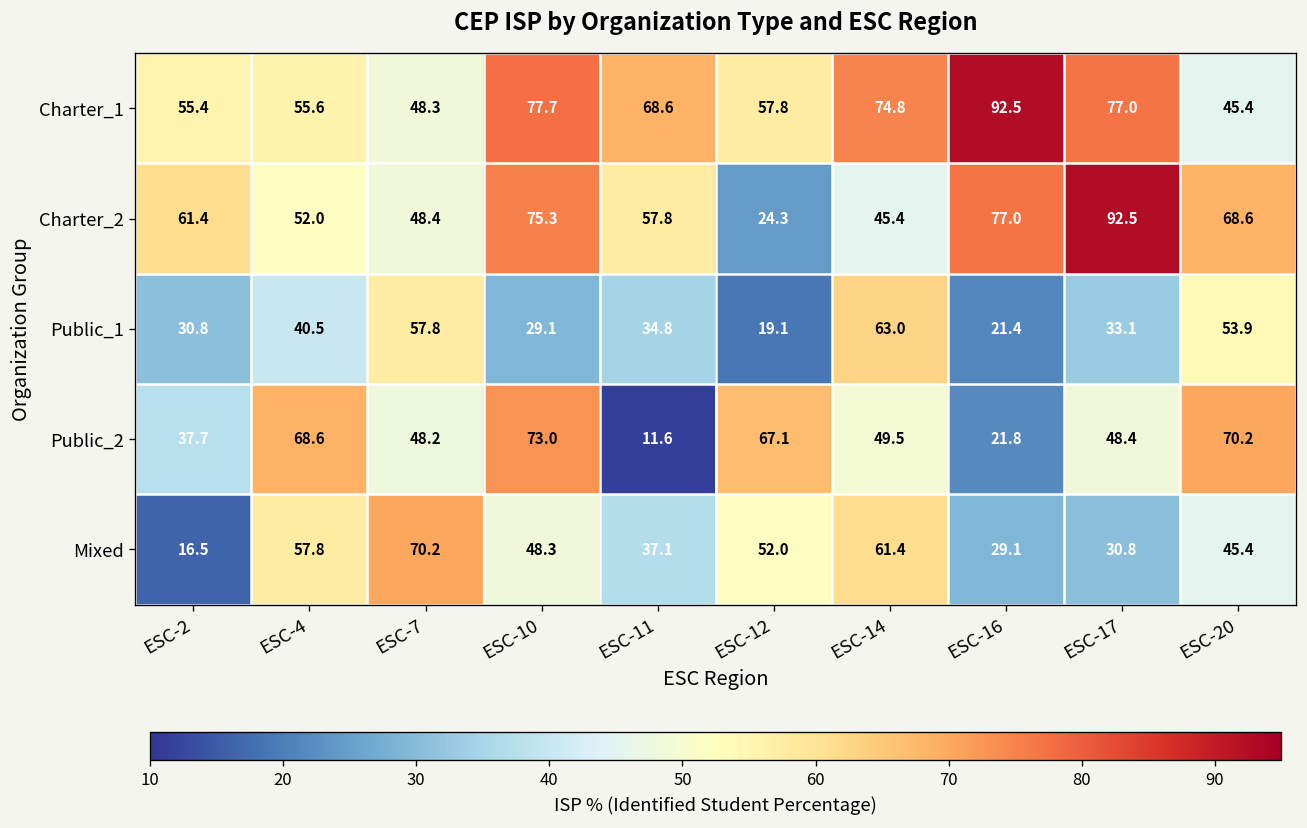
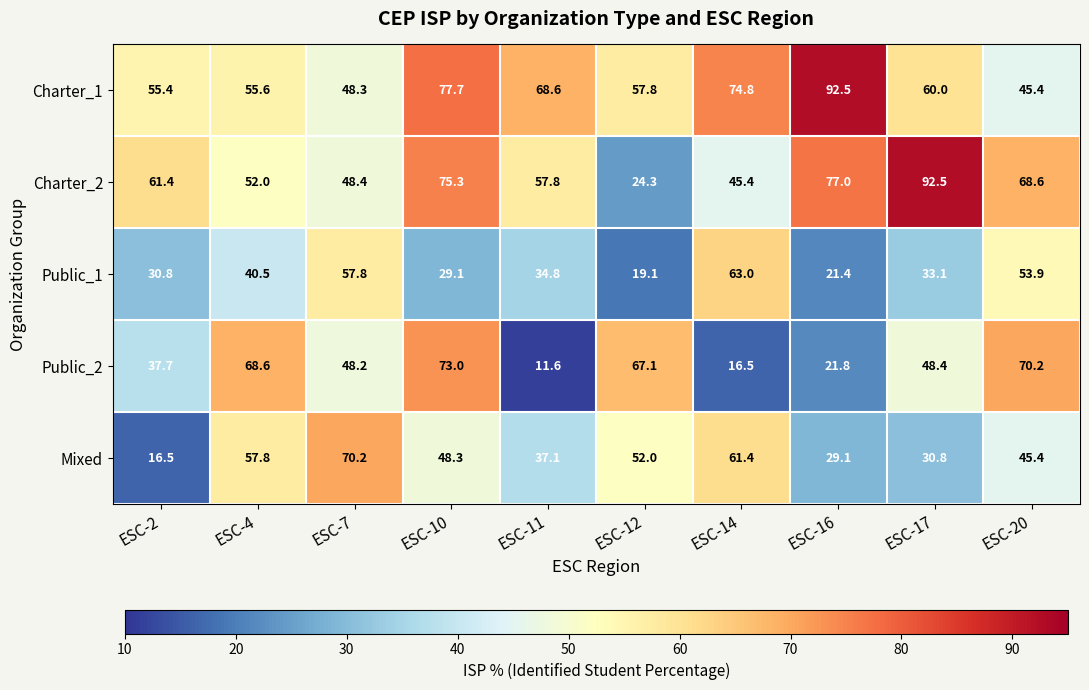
Charter_1, ESC-17: 77.0 -> 60.0
Public_2, ESC-14: 49.5 -> 16.5
